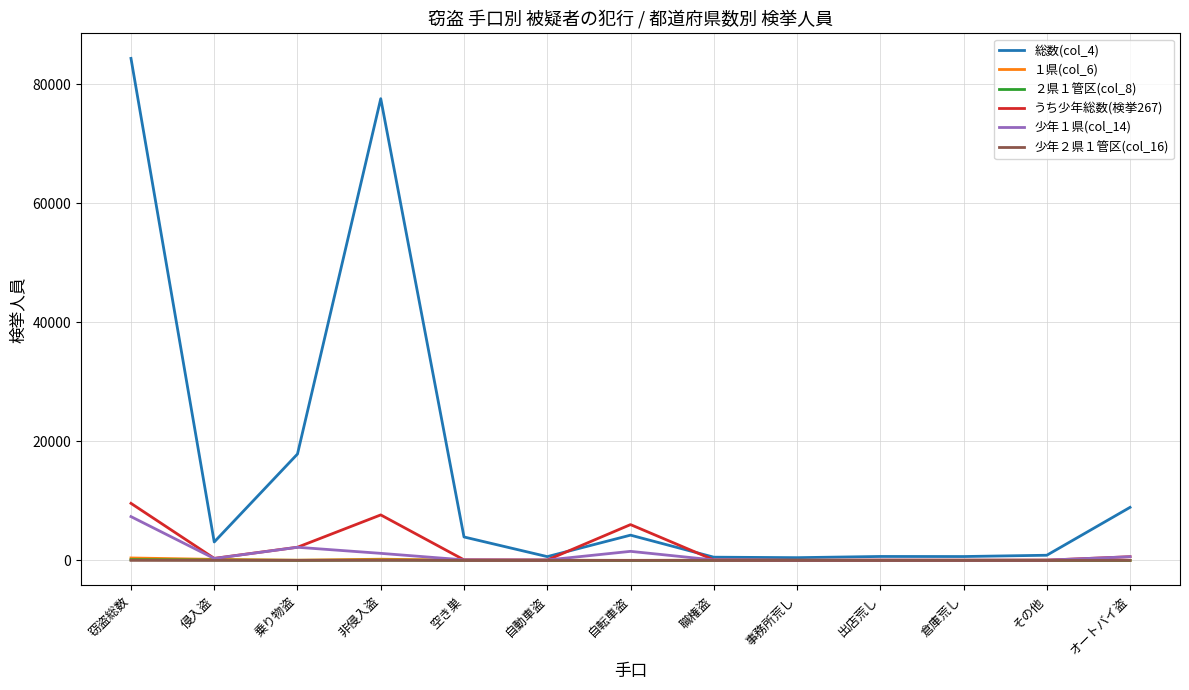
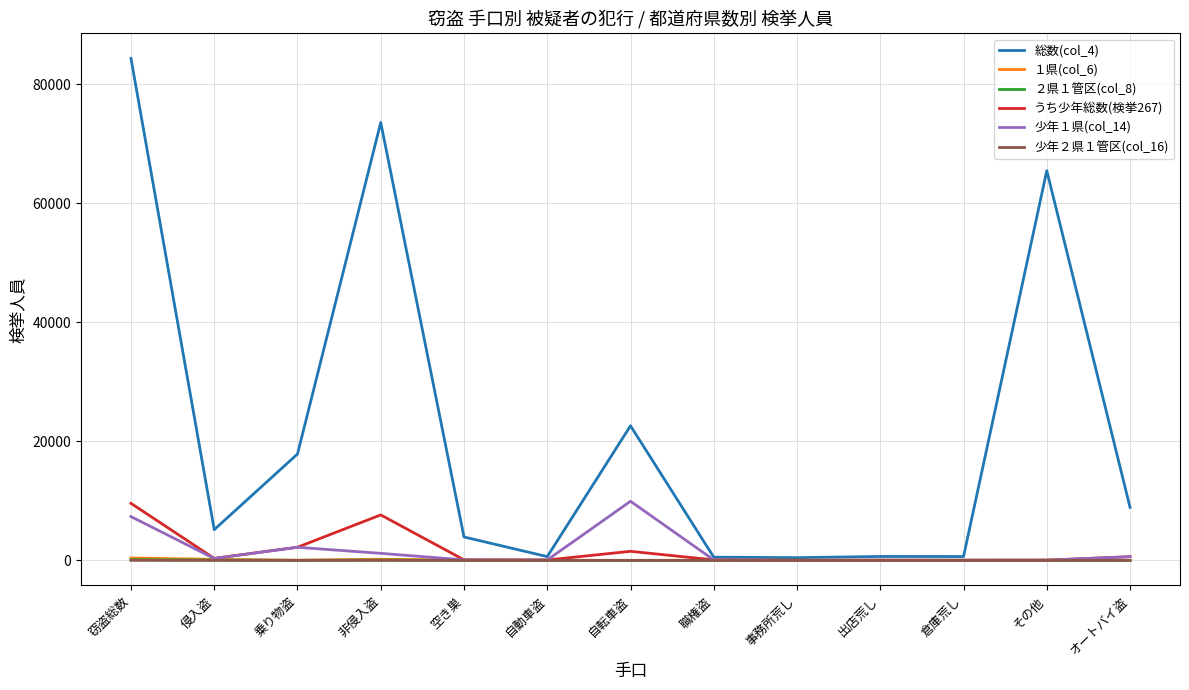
総数(col_4), 侵入盗: 3000 -> 5000
総数(col_4), 非侵入盗: 78000 -> 74000
総数(col_4), 自転車盗: 4000 -> 23000
うち少年総数(検挙267), 自転車盗: 6000 -> 2000
少年１県(col_14), 自転車盗: 2000 -> 10000
総数(col_4), その他: 1000 -> 65000
